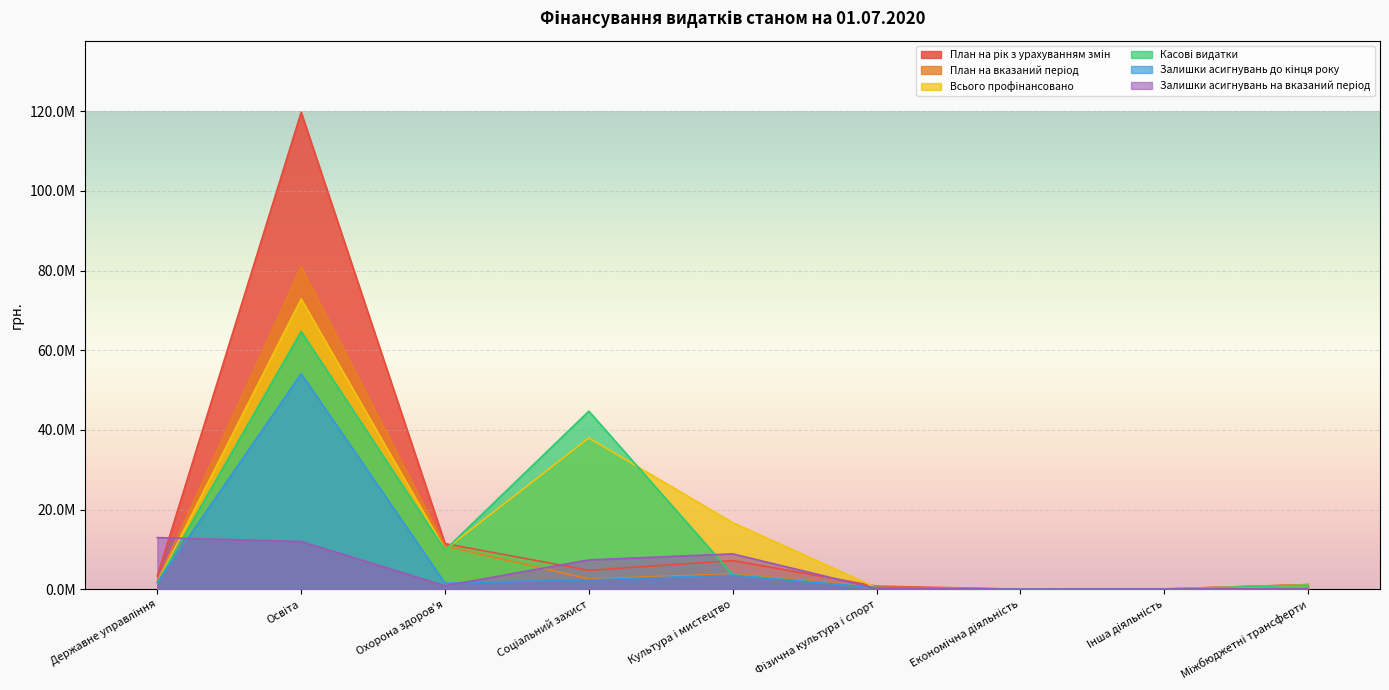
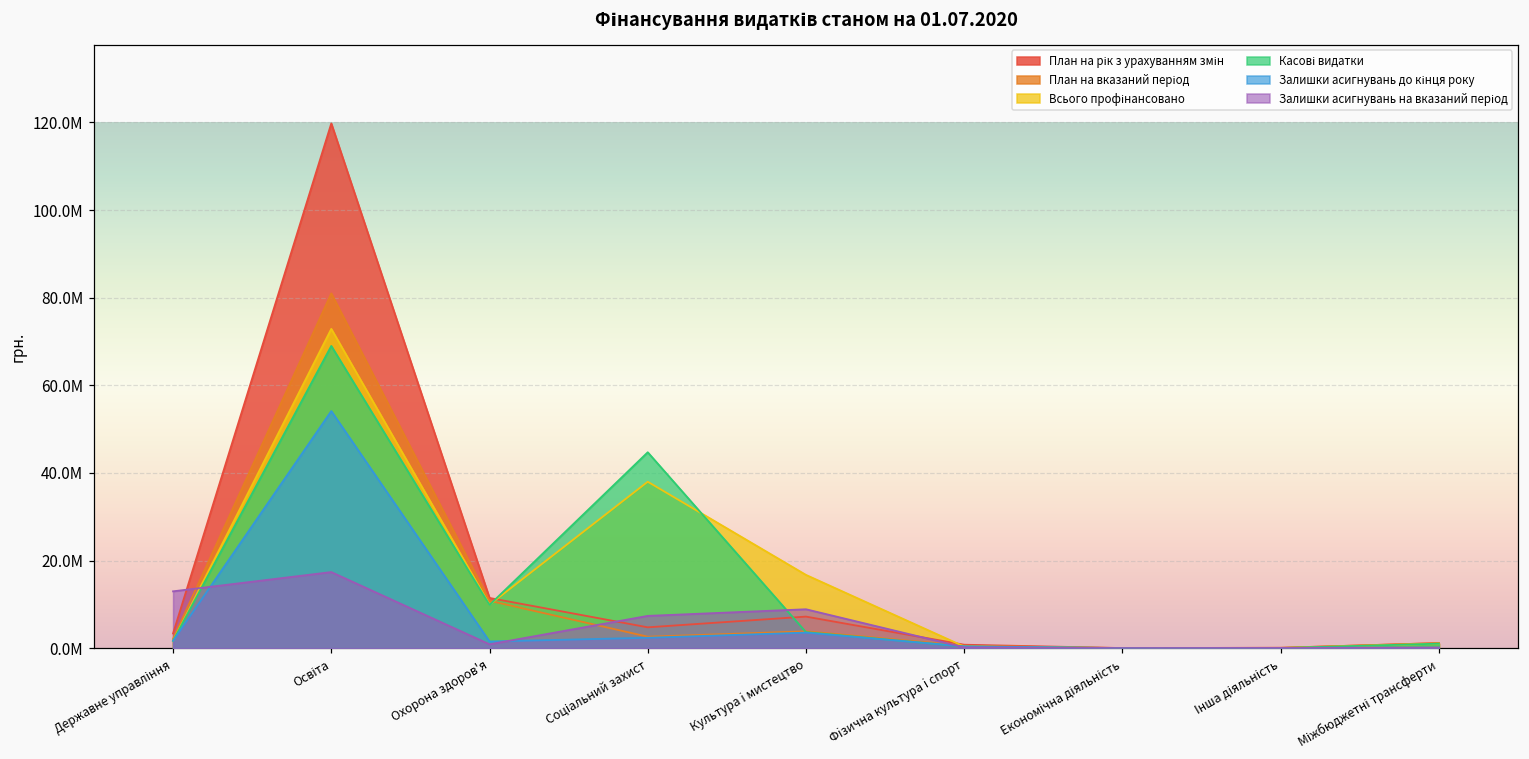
Касові видатки, Освіта: 65000000 -> 69000000
Залишки асигнувань на вказаний період, Освіта: 12000000 -> 17000000
